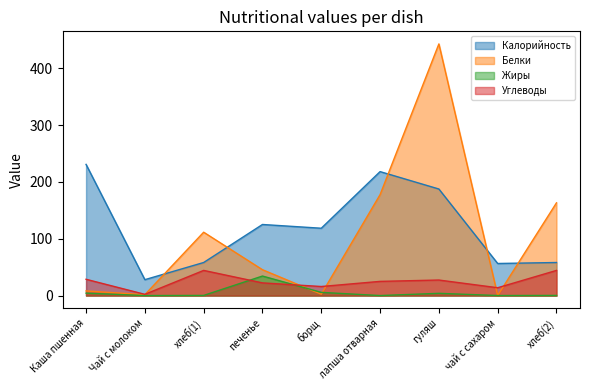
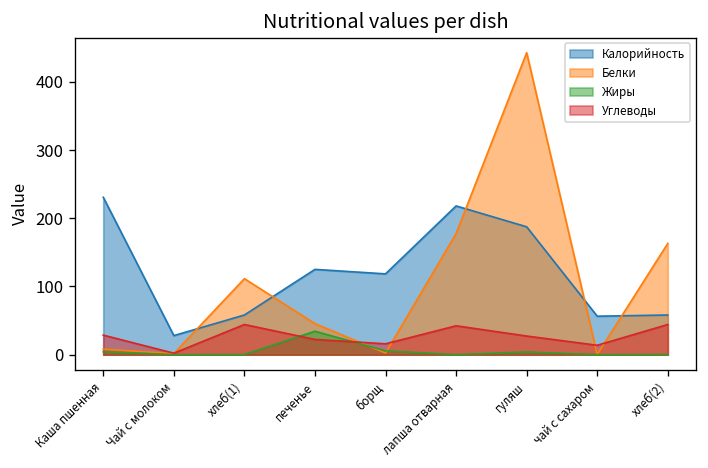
Углеводы, лапша отварная: 20 -> 40
